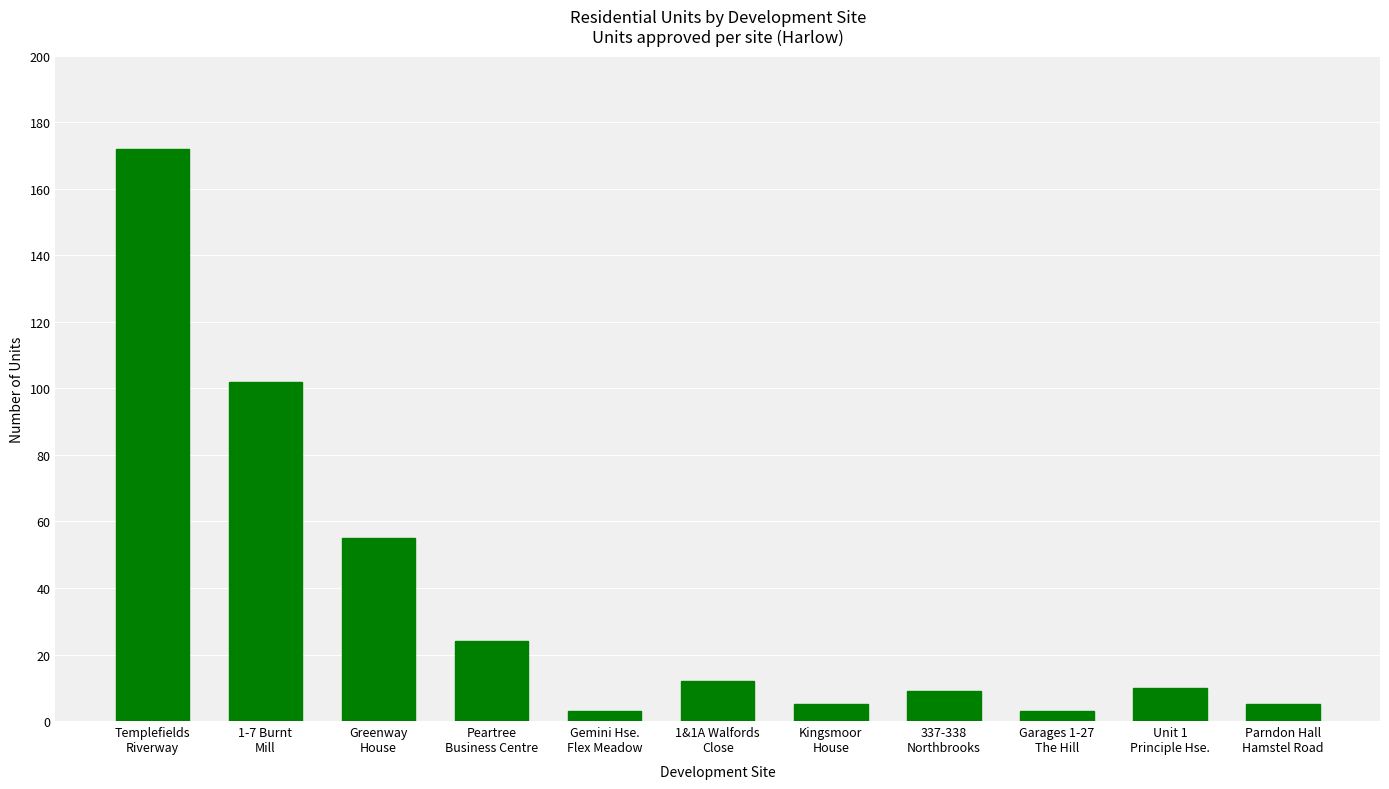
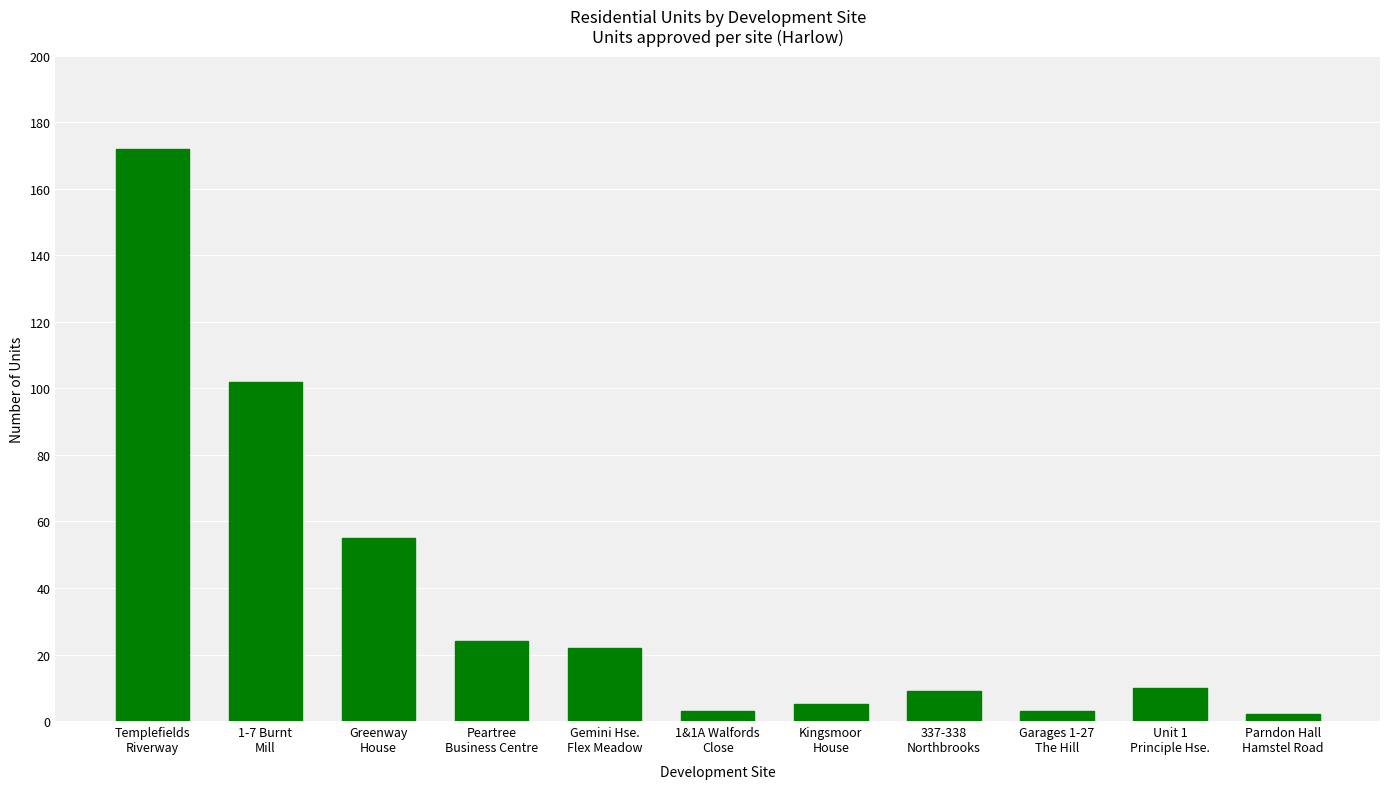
Gemini Hse. Flex Meadow: 3 -> 22
1&1A Walfords Close: 12 -> 3
Parndon Hall Hamstel Road: 5 -> 2
